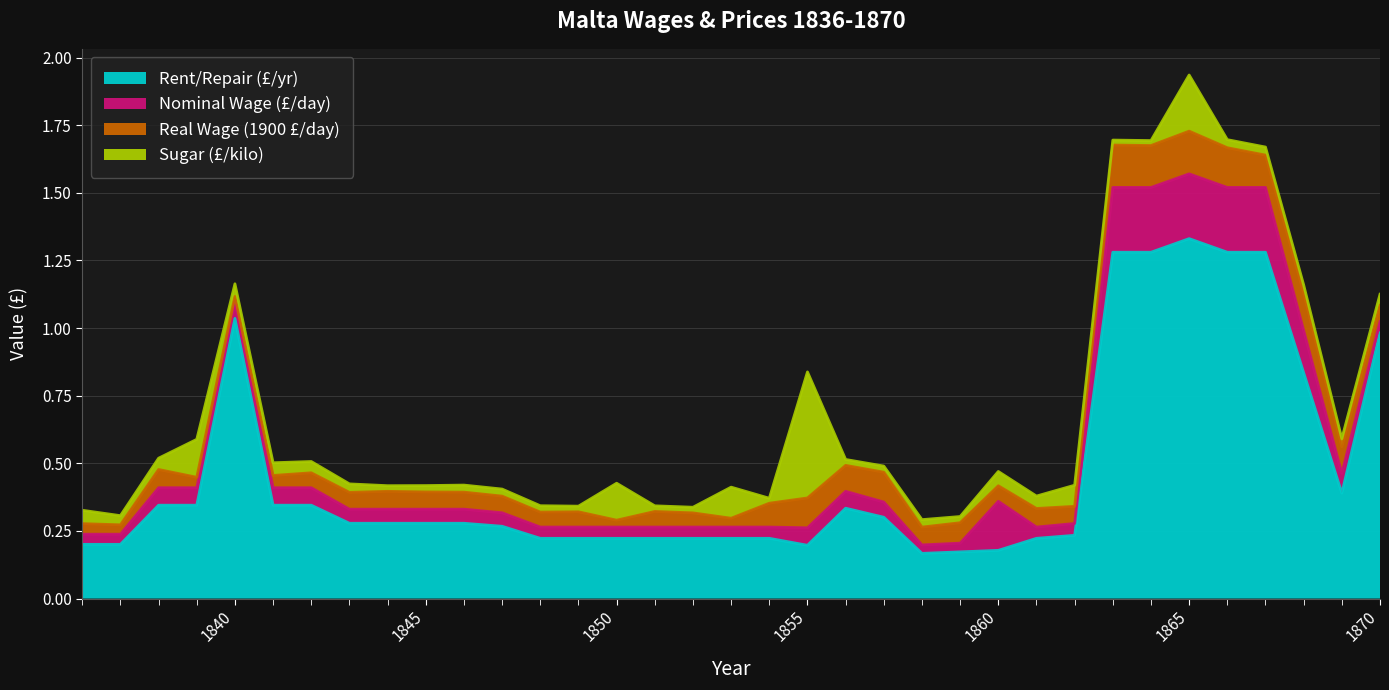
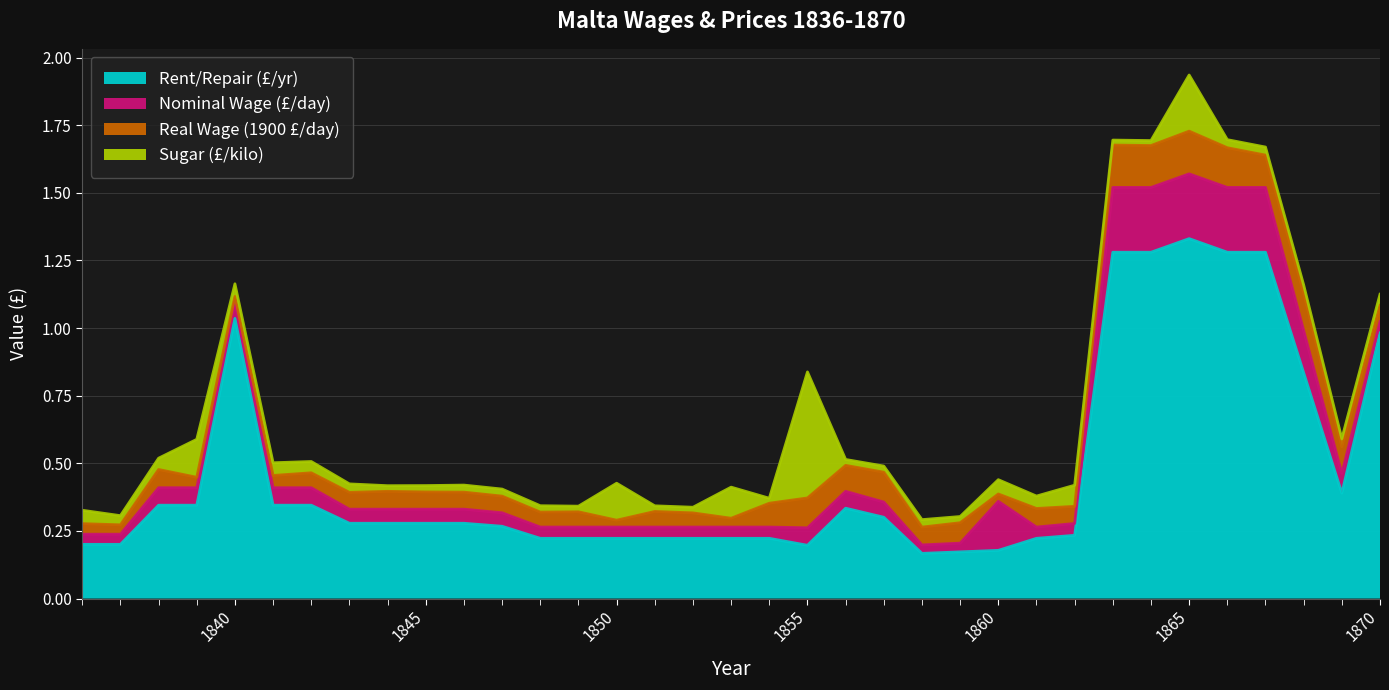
Real Wage (1900 £/day), 1860: 0.06 -> 0.03
